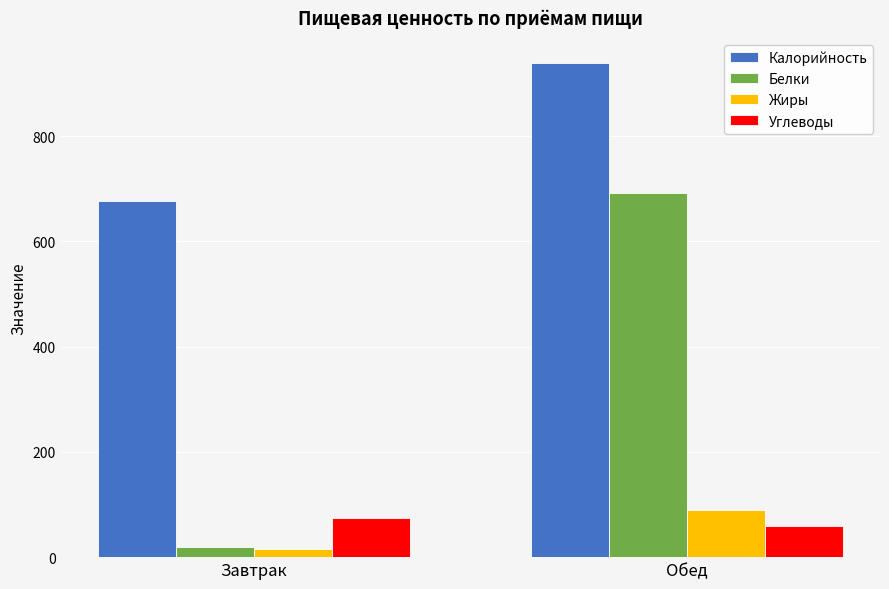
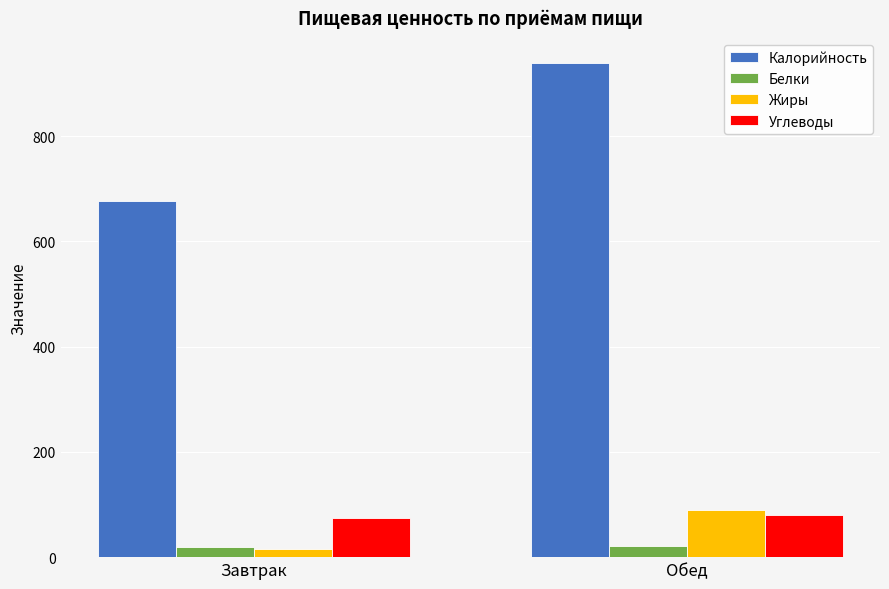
Белки, Обед: 690 -> 20
Углеводы, Обед: 60 -> 80
